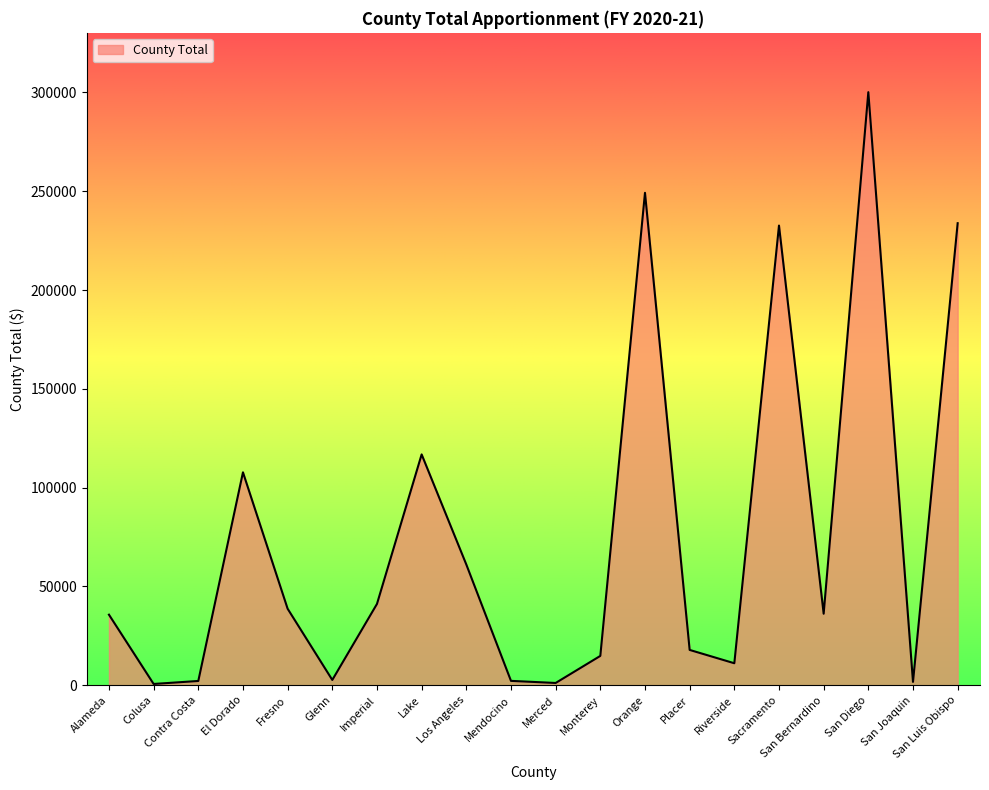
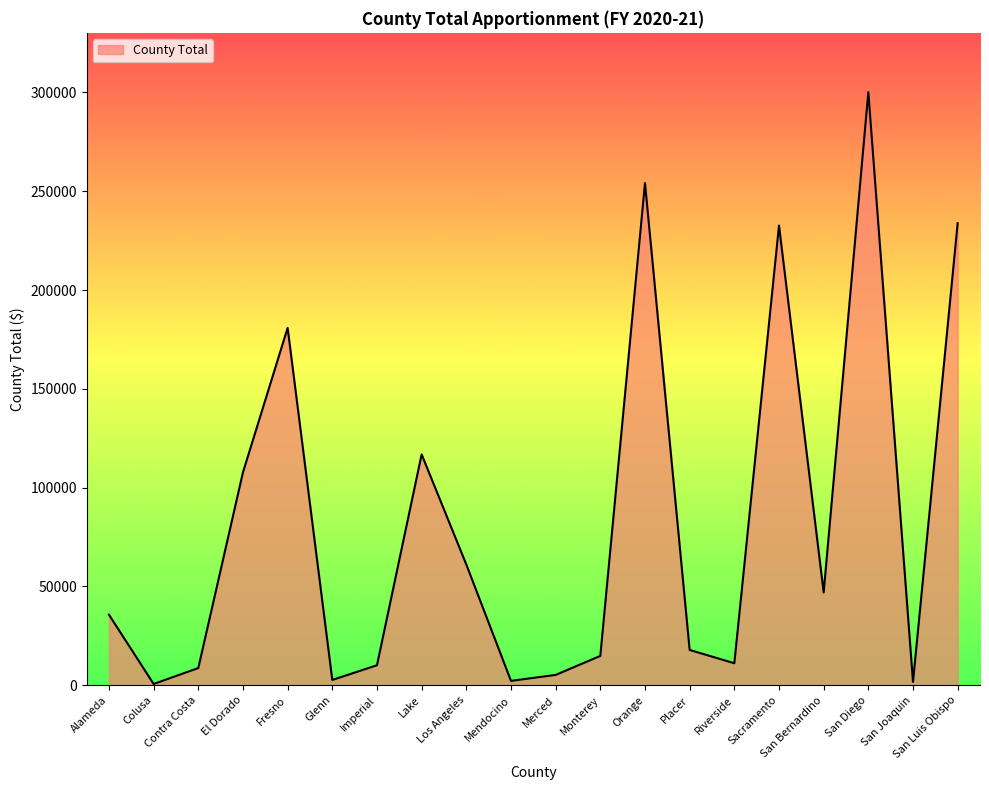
Contra Costa: 2000 -> 9000
Fresno: 39000 -> 181000
Imperial: 41000 -> 10000
Merced: 1000 -> 5000
Orange: 249000 -> 254000
San Bernardino: 36000 -> 47000
